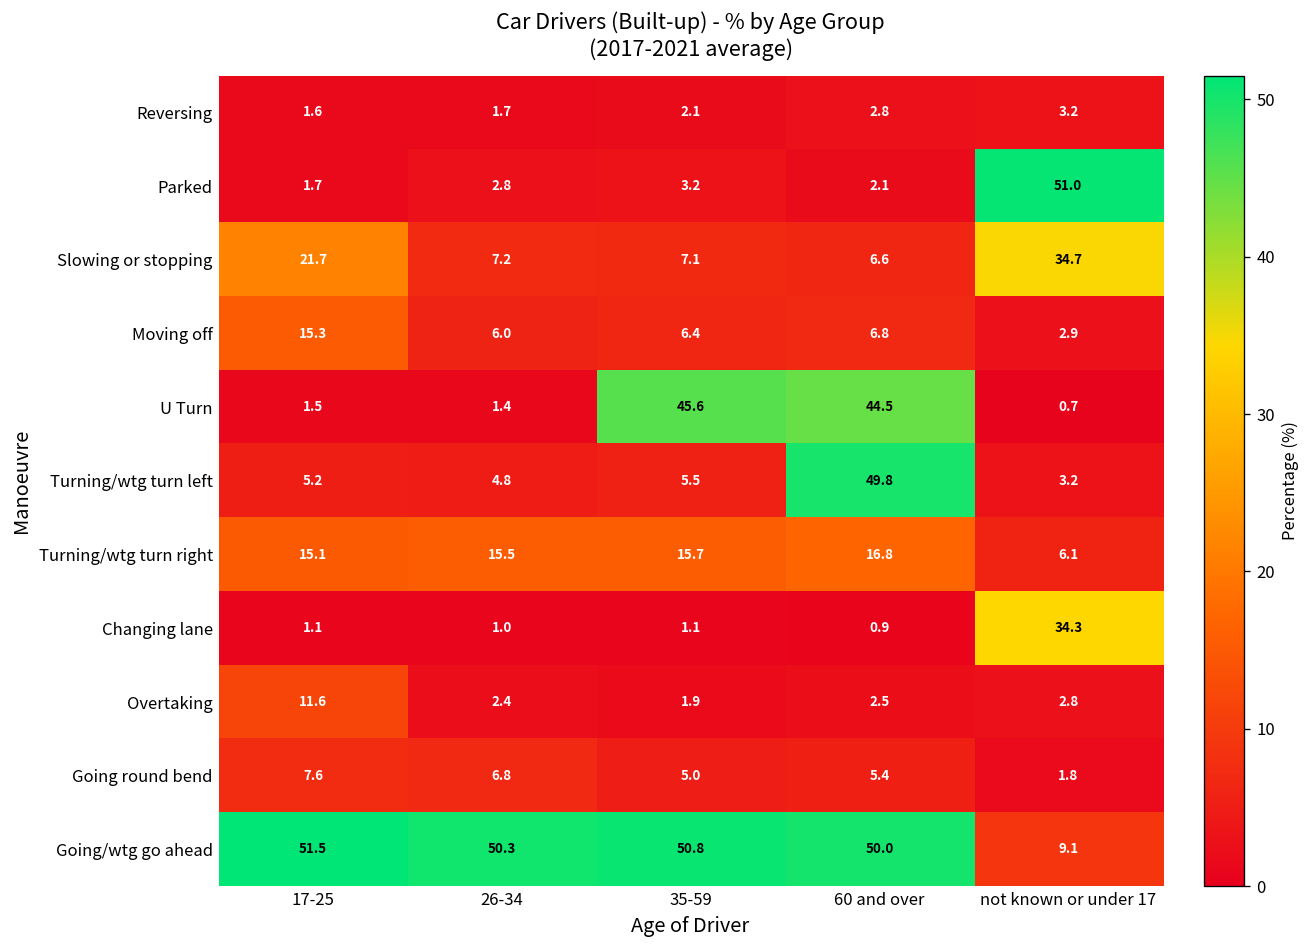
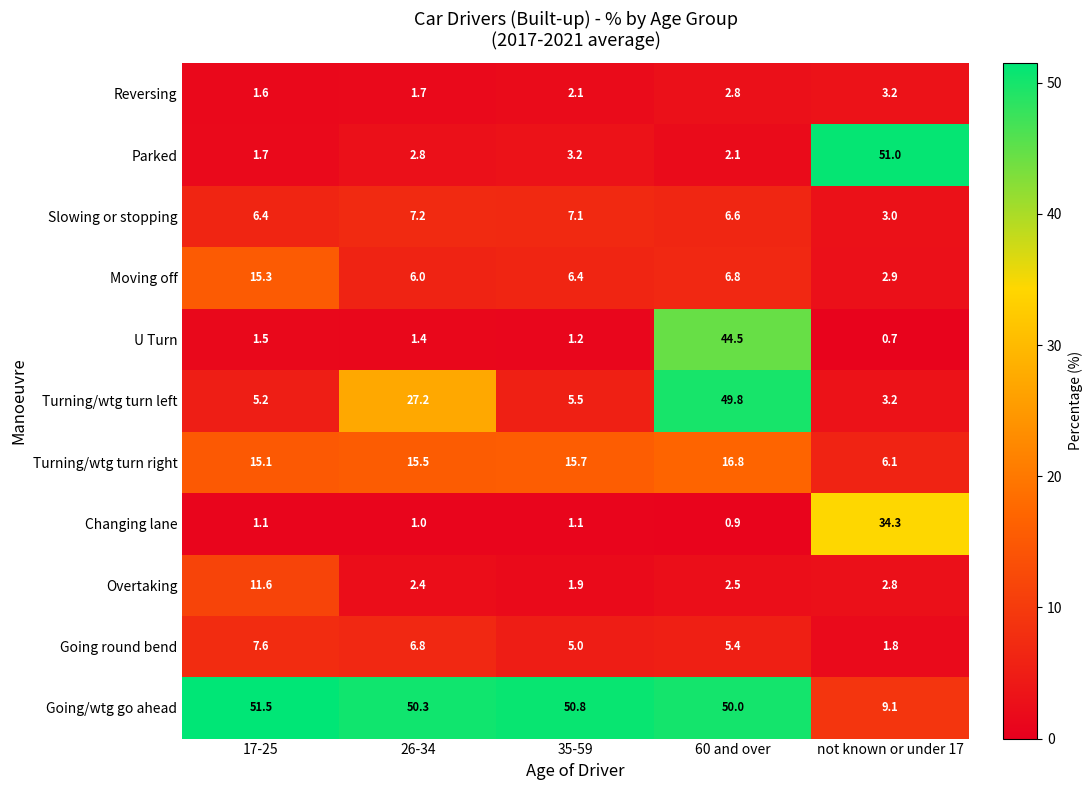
Slowing or stopping, 17-25: 21.7 -> 6.4
Slowing or stopping, not known or under 17: 34.7 -> 3.0
U Turn, 35-59: 45.6 -> 1.2
Turning/wtg turn left, 26-34: 4.8 -> 27.2
